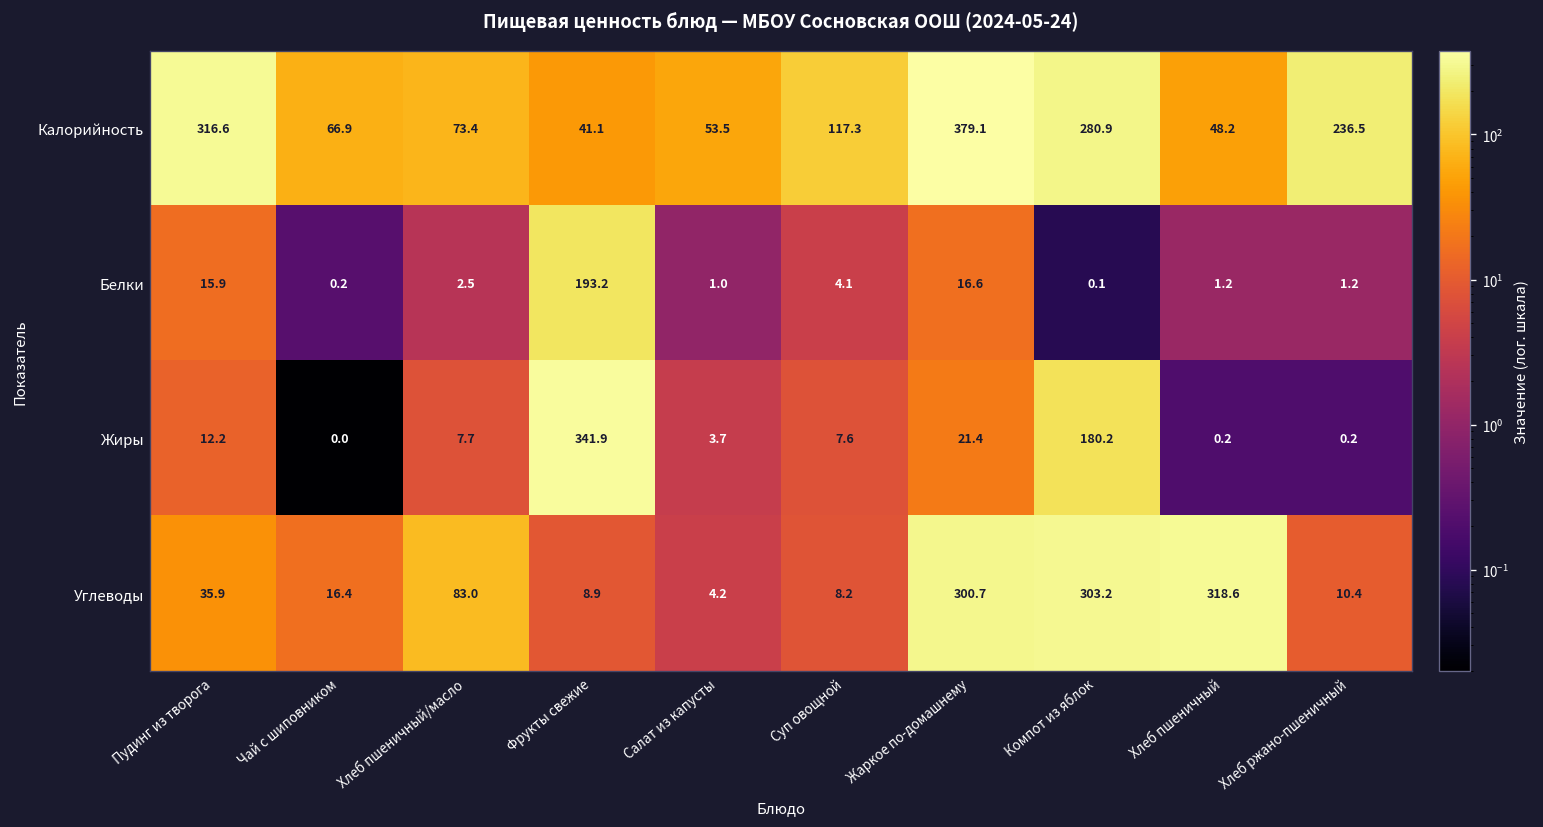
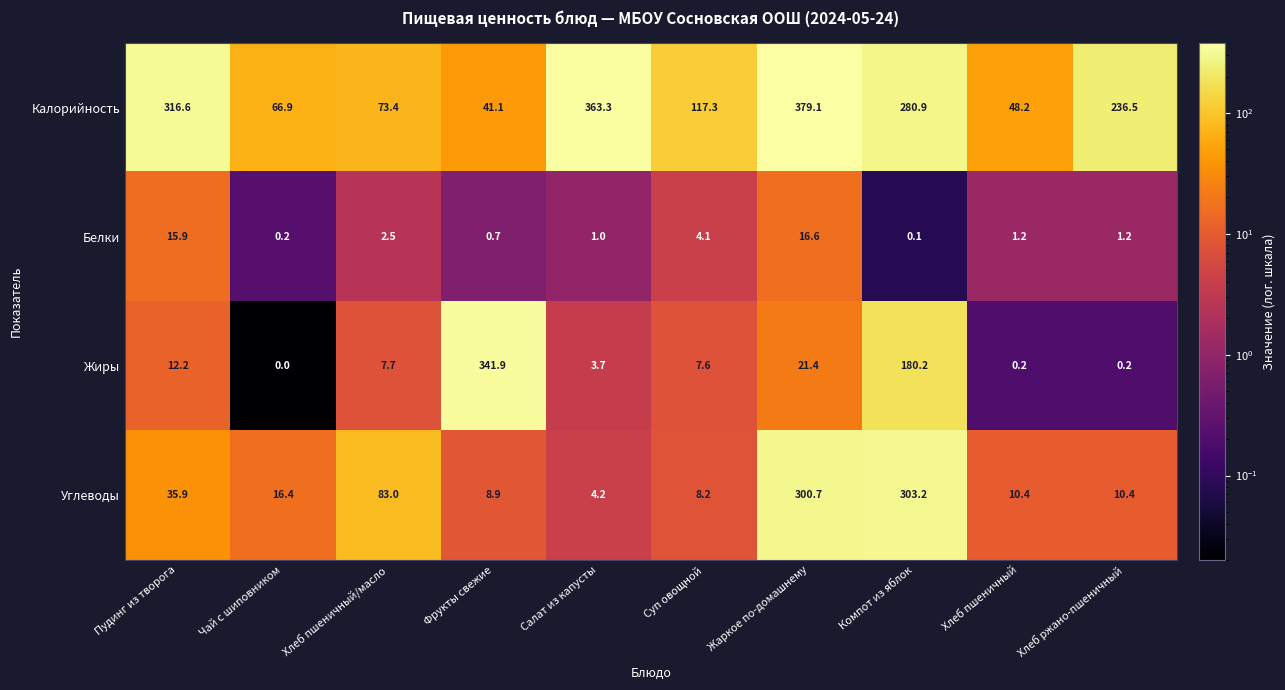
Калорийность, Салат из капусты: 53.5 -> 363.3
Белки, Фрукты свежие: 193.2 -> 0.7
Углеводы, Хлеб пшеничный: 318.6 -> 10.4
